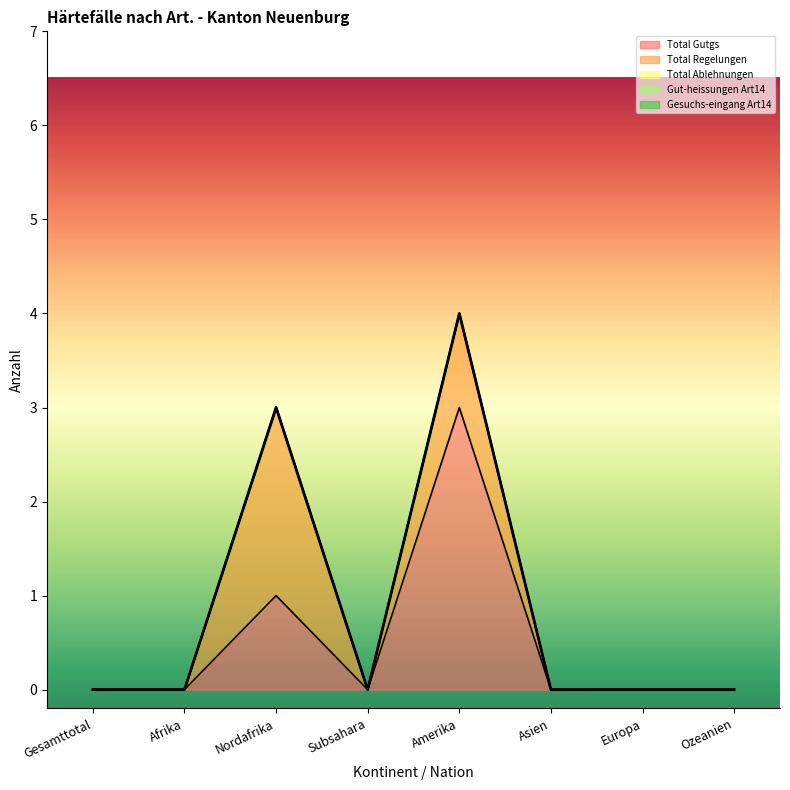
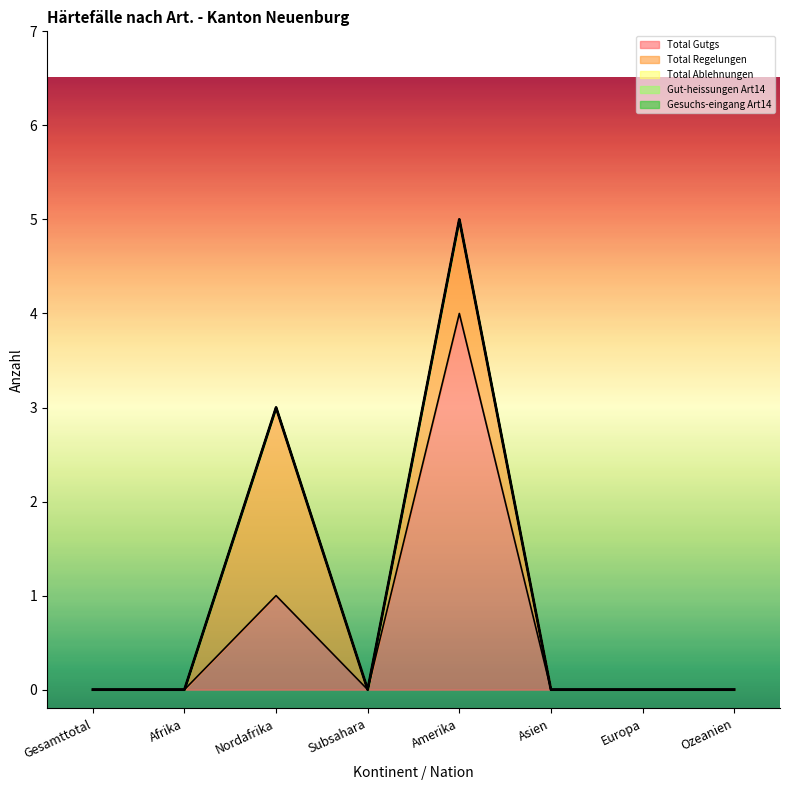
Total Gutgs, Amerika: 3 -> 4
